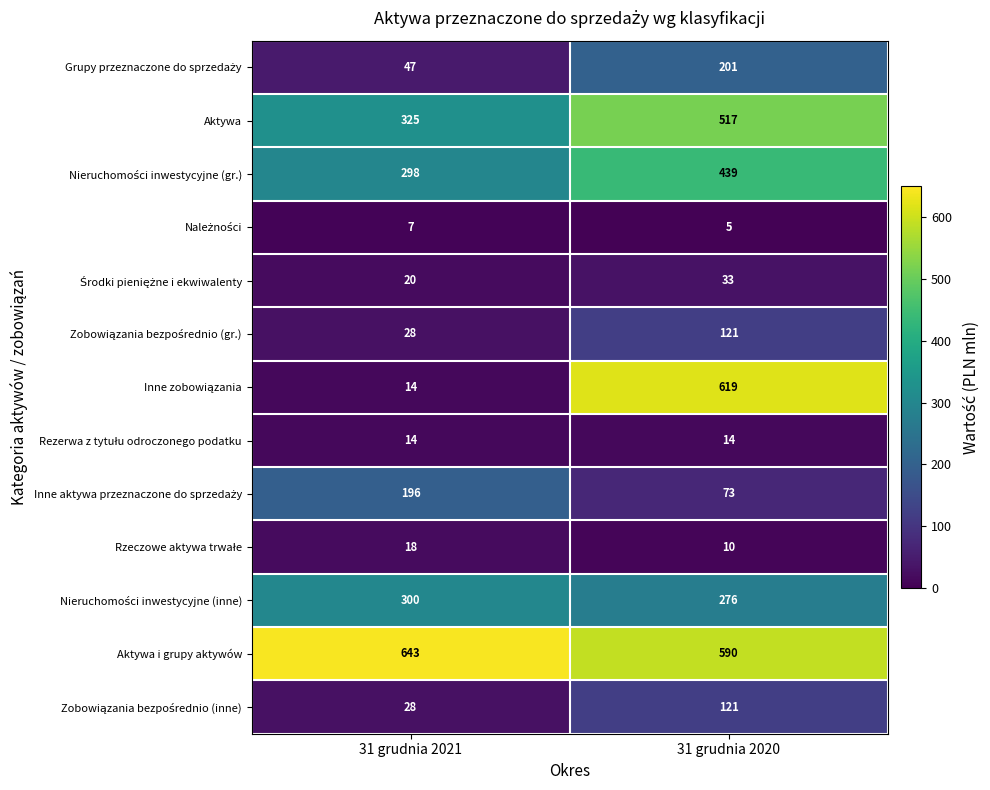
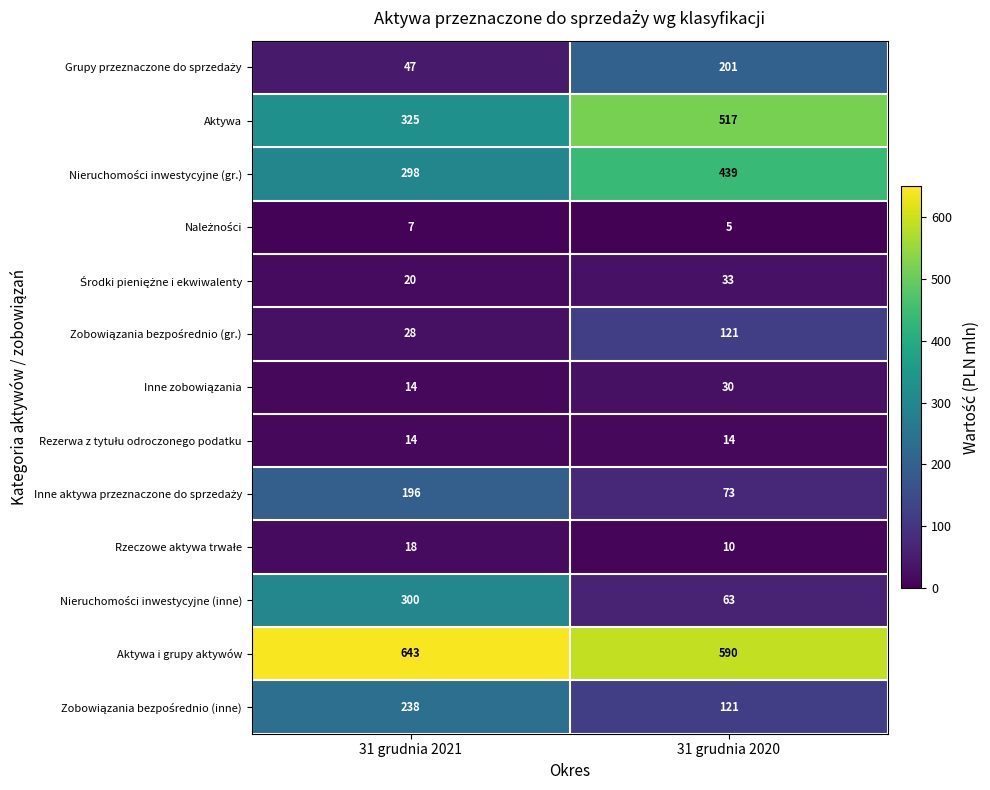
Inne zobowiązania, 31 grudnia 2020: 619 -> 30
Nieruchomości inwestycyjne (inne), 31 grudnia 2020: 276 -> 63
Zobowiązania bezpośrednio (inne), 31 grudnia 2021: 28 -> 238
